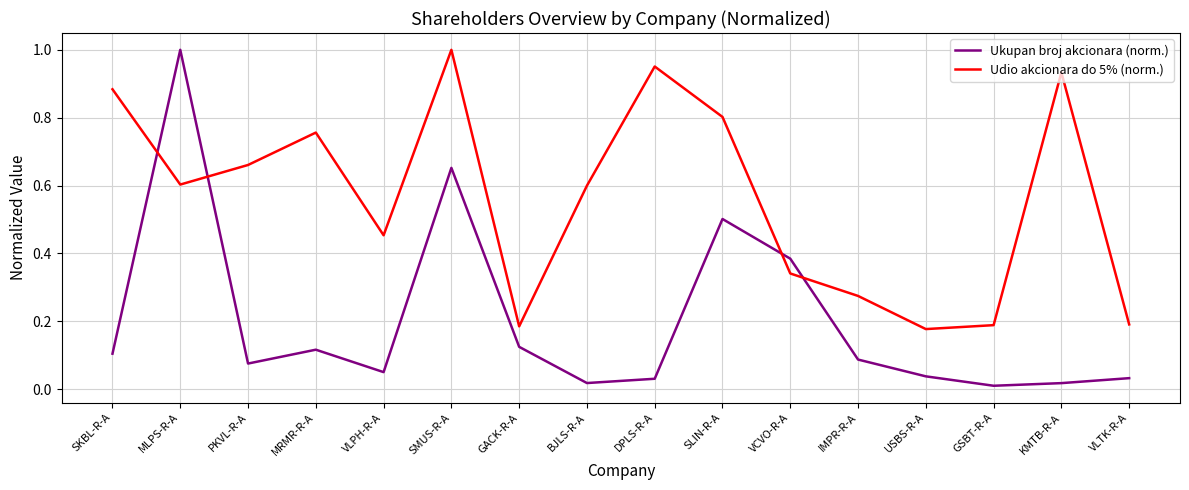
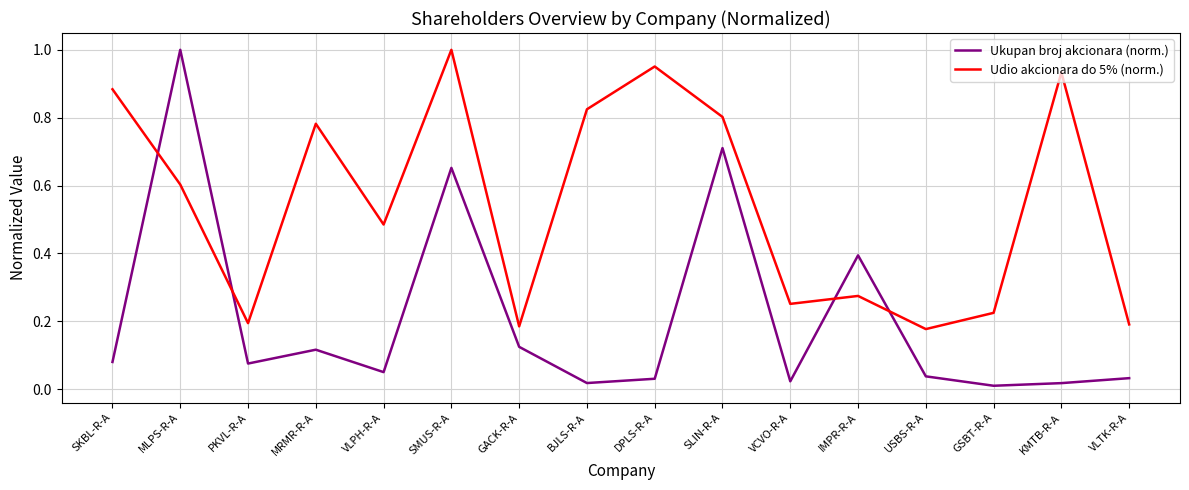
Ukupan broj akcionara (norm.), SKBL-R-A: 0.10 -> 0.08
Udio akcionara do 5% (norm.), PKVL-R-A: 0.66 -> 0.19
Udio akcionara do 5% (norm.), MRMR-R-A: 0.76 -> 0.78
Udio akcionara do 5% (norm.), VLPH-R-A: 0.45 -> 0.49
Udio akcionara do 5% (norm.), BJLS-R-A: 0.60 -> 0.82
Ukupan broj akcionara (norm.), SLIN-R-A: 0.50 -> 0.71
Ukupan broj akcionara (norm.), VCVO-R-A: 0.38 -> 0.02
Udio akcionara do 5% (norm.), VCVO-R-A: 0.34 -> 0.25
Ukupan broj akcionara (norm.), IMPR-R-A: 0.09 -> 0.39
Udio akcionara do 5% (norm.), GSBT-R-A: 0.19 -> 0.22
